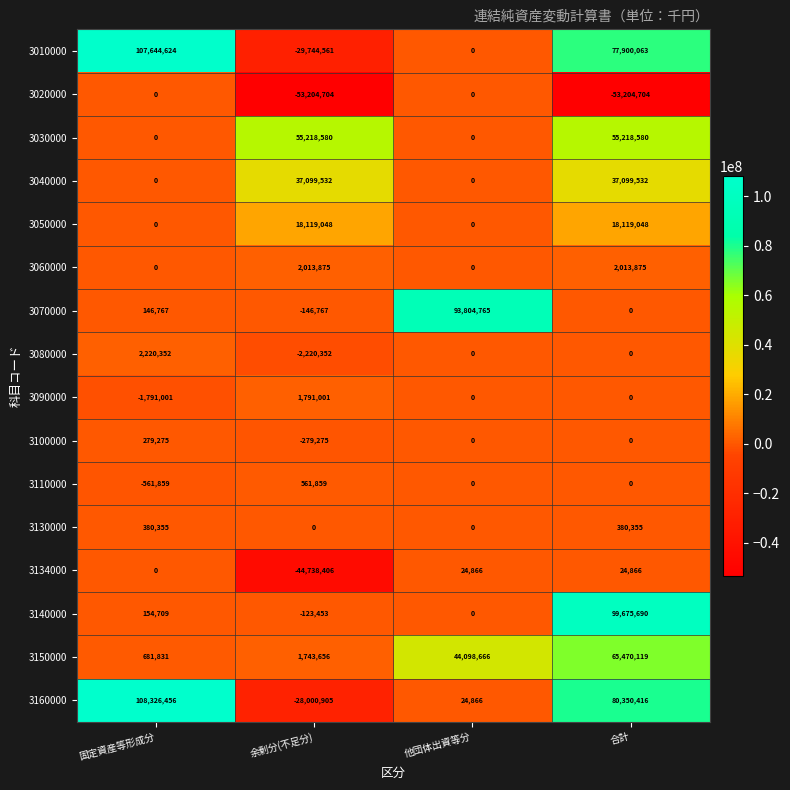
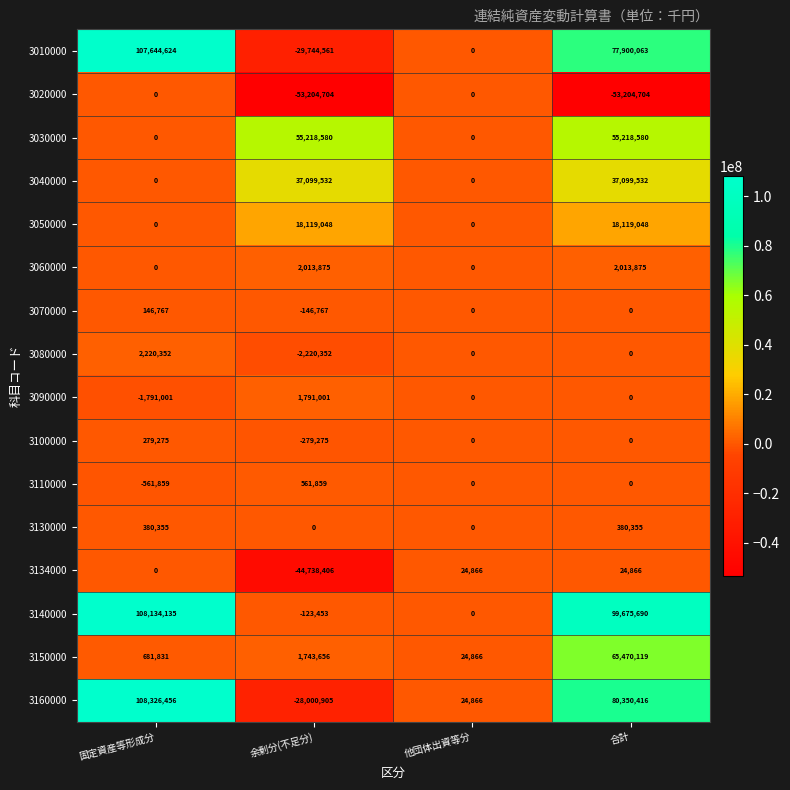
3070000, 他団体出資等分: 93,804,765 -> 0
3140000, 固定資産等形成分: 154,709 -> 108,134,135
3150000, 他団体出資等分: 44,098,666 -> 24,866
